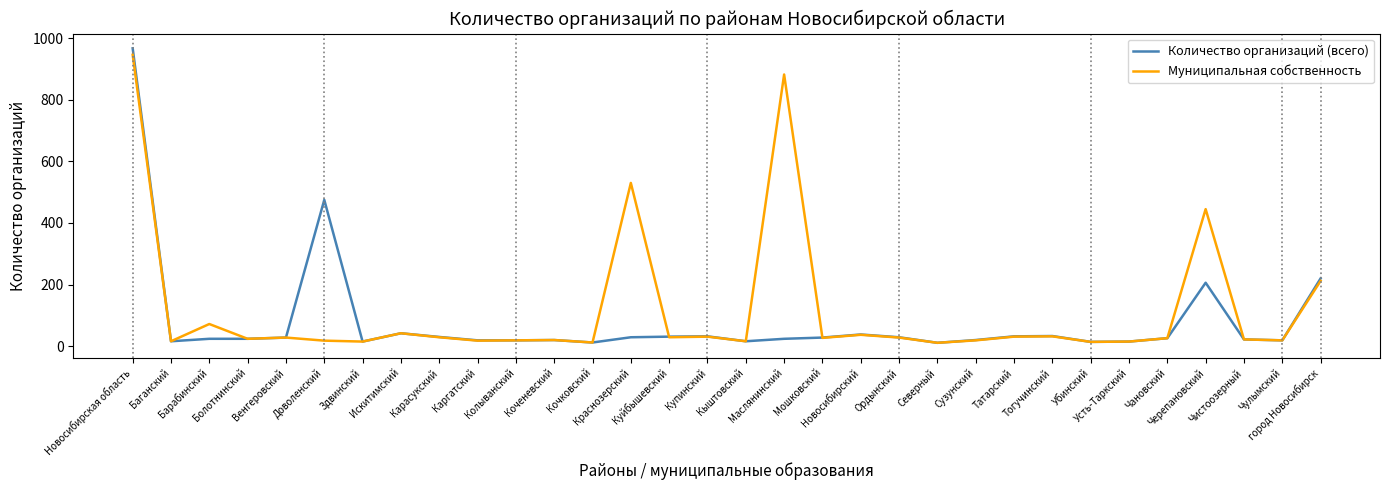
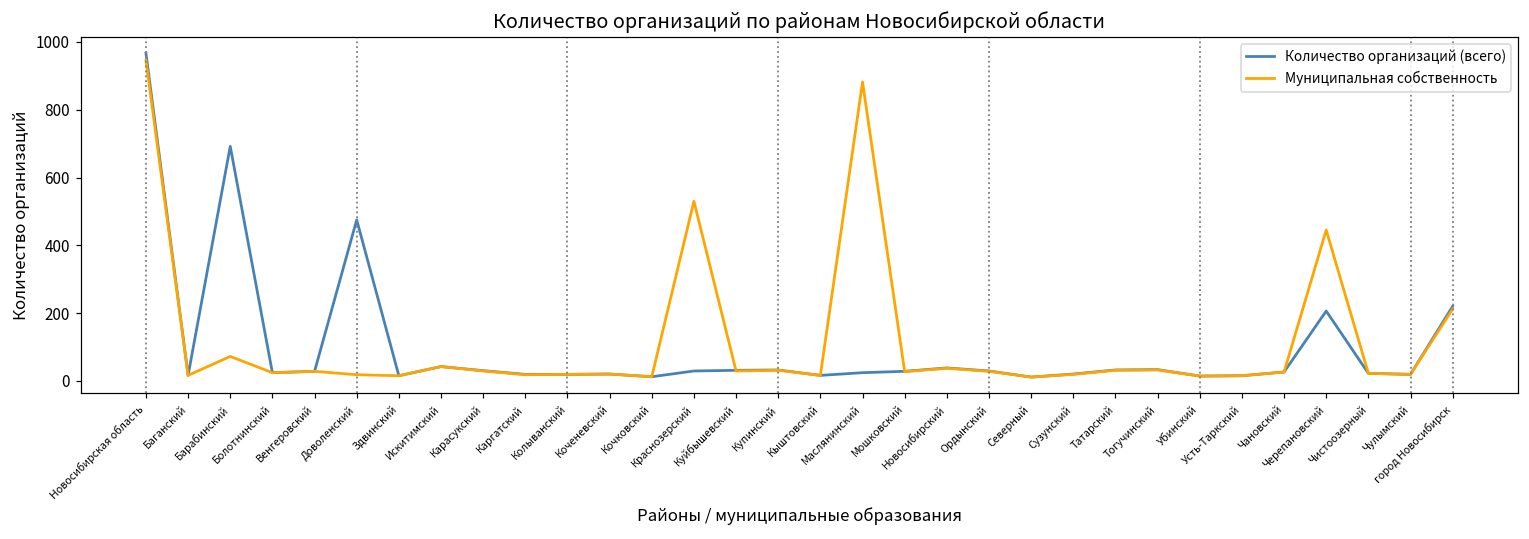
Количество организаций (всего), Барабинский: 20 -> 690
